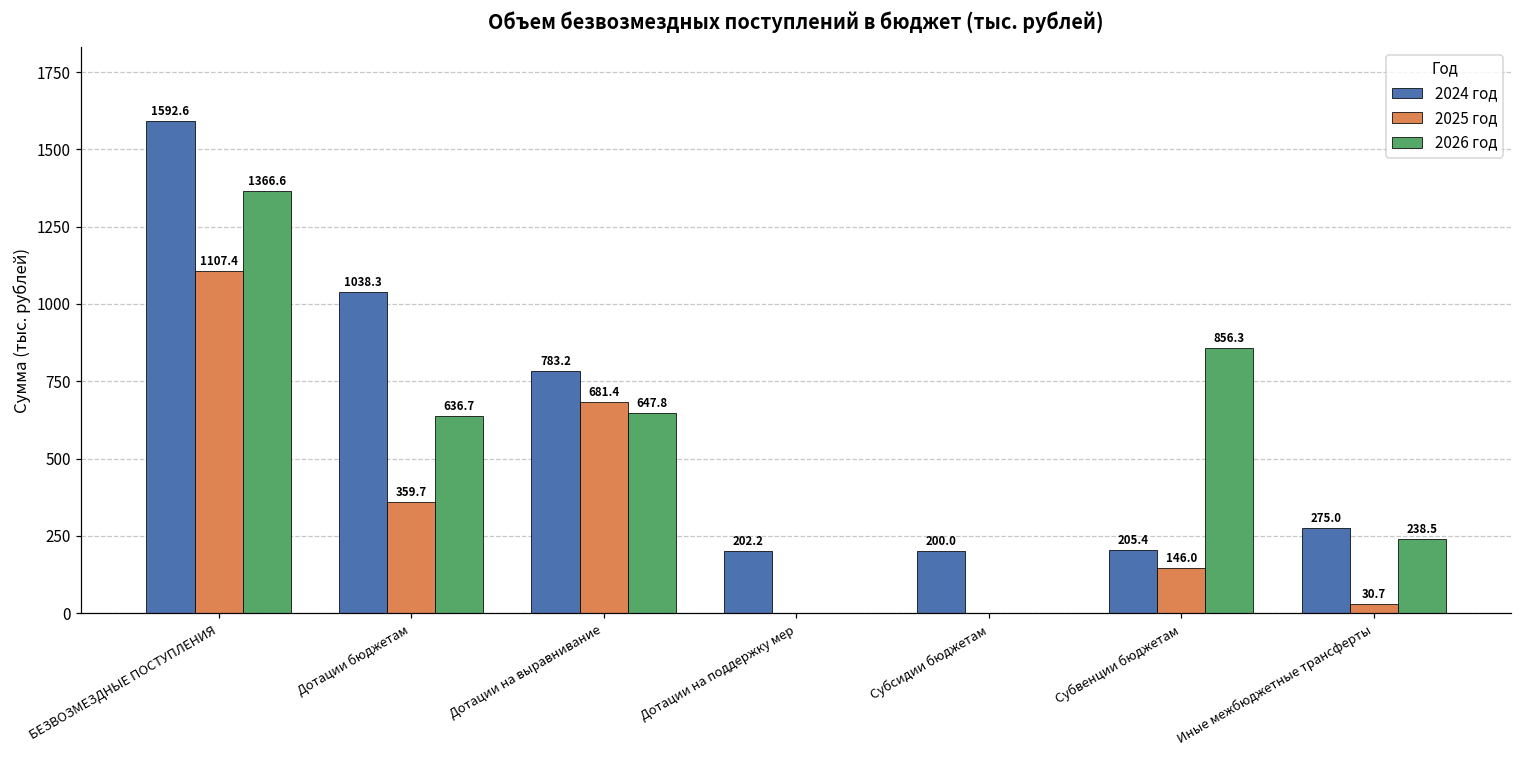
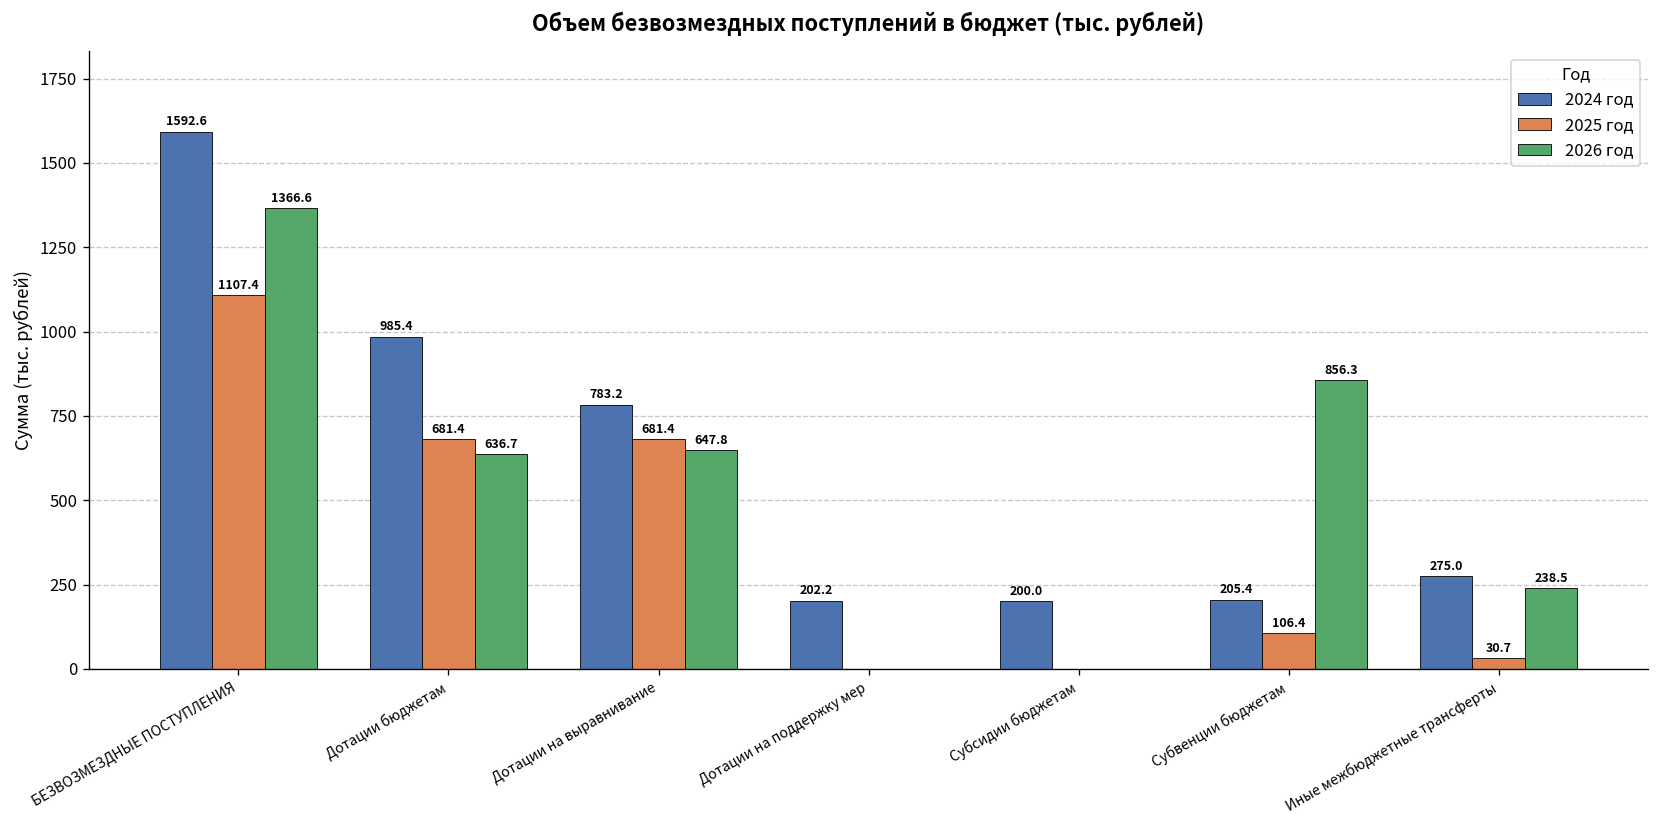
2024 год, Дотации бюджетам: 1038.3 -> 985.4
2025 год, Дотации бюджетам: 359.7 -> 681.4
2025 год, Субвенции бюджетам: 146.0 -> 106.4
